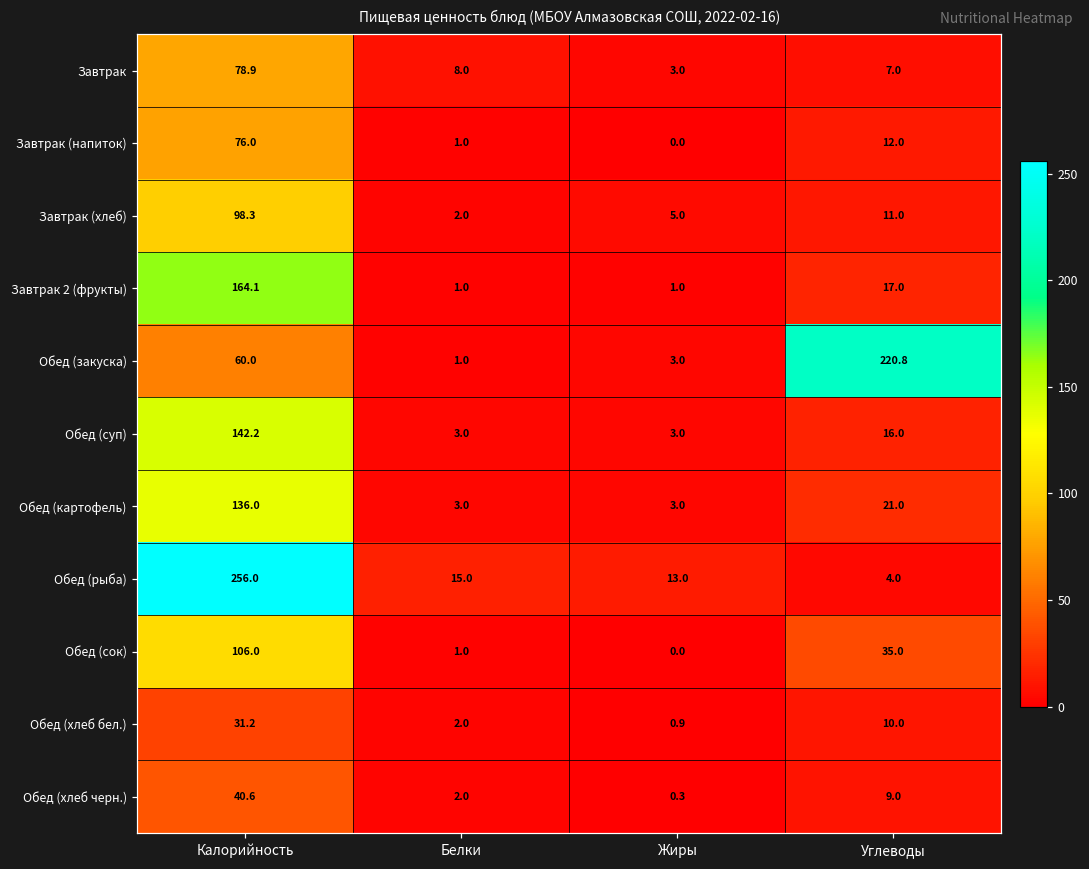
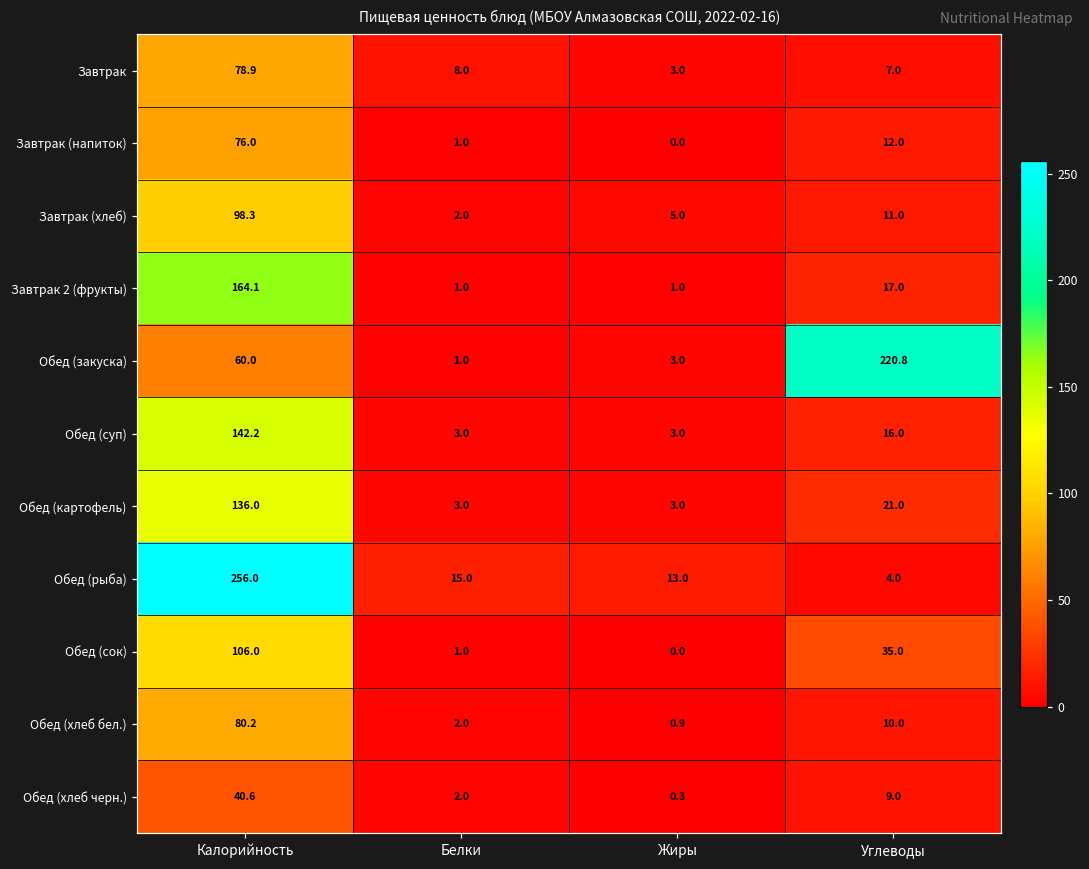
Обед (хлеб бел.), Калорийность: 31.2 -> 80.2
